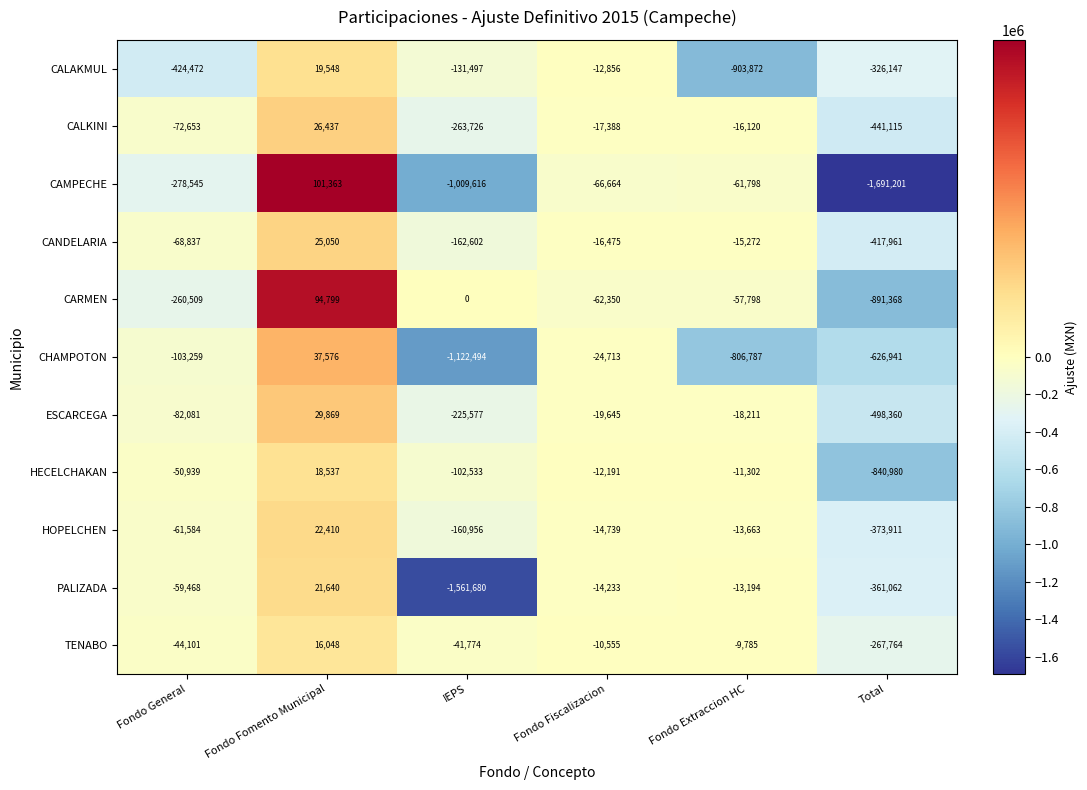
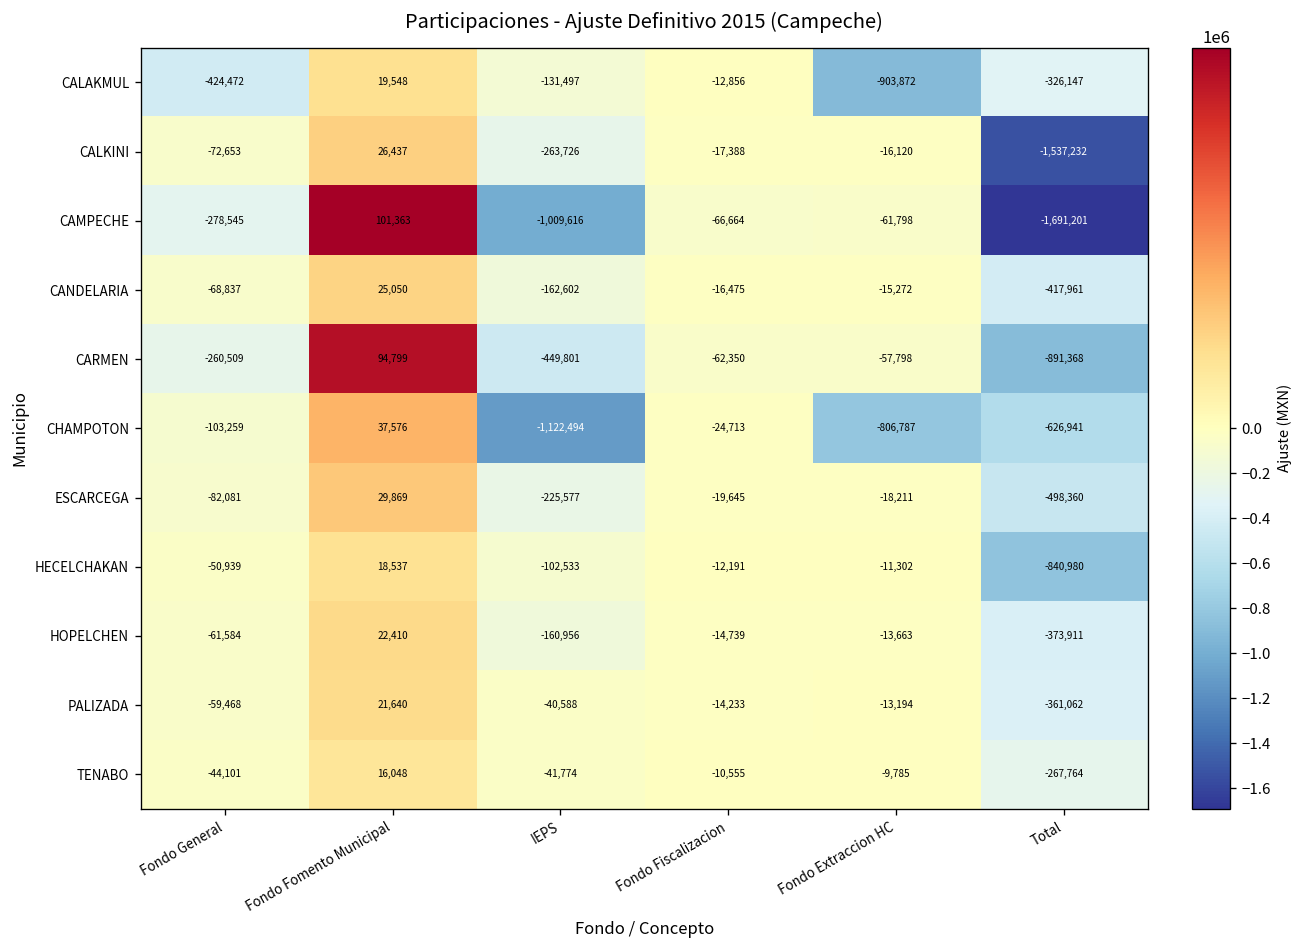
CALKINI, Total: -441,115 -> -1,537,232
CARMEN, IEPS: 0 -> -449,801
PALIZADA, IEPS: -1,561,680 -> -40,588
